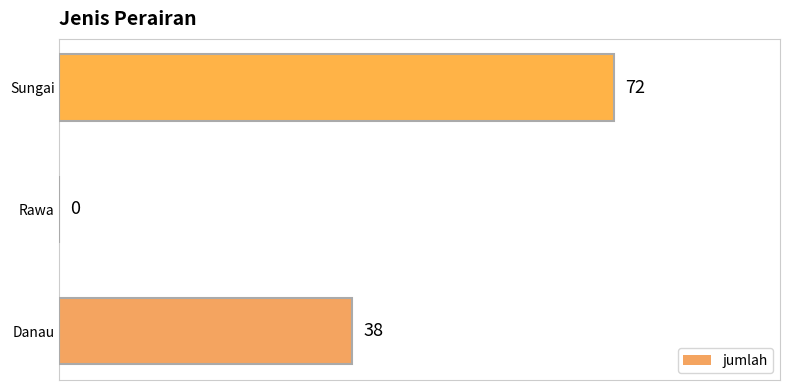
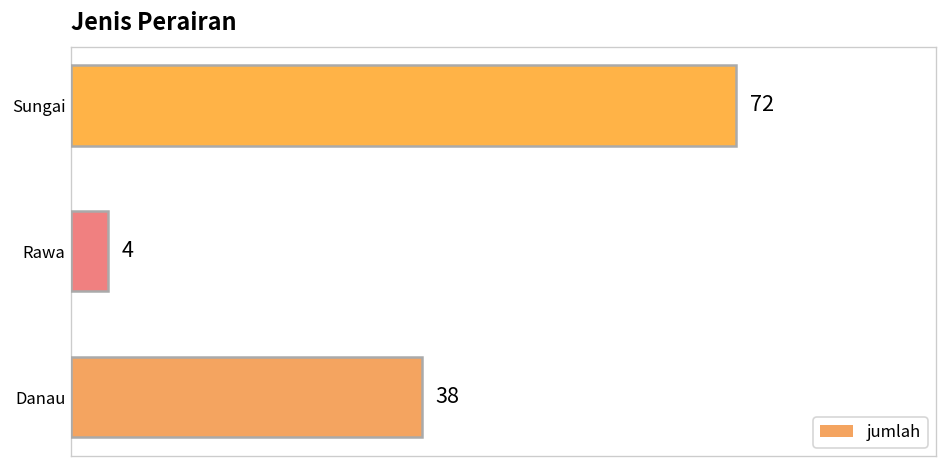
Rawa: 0 -> 4
